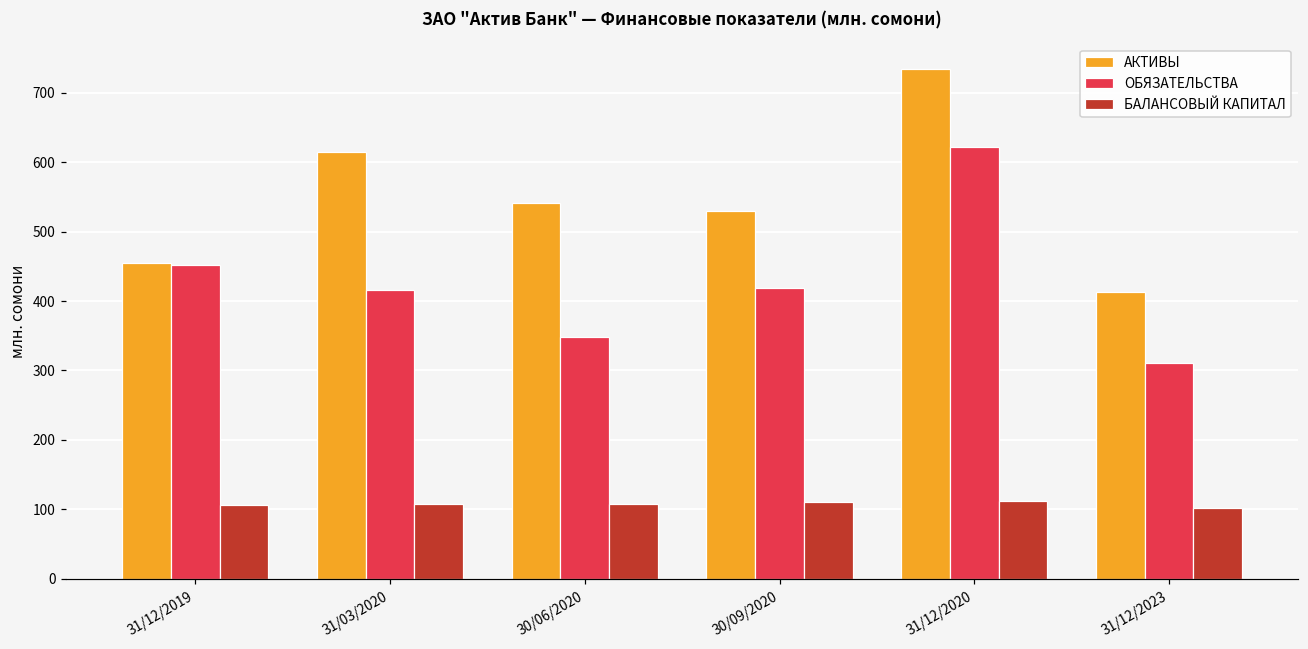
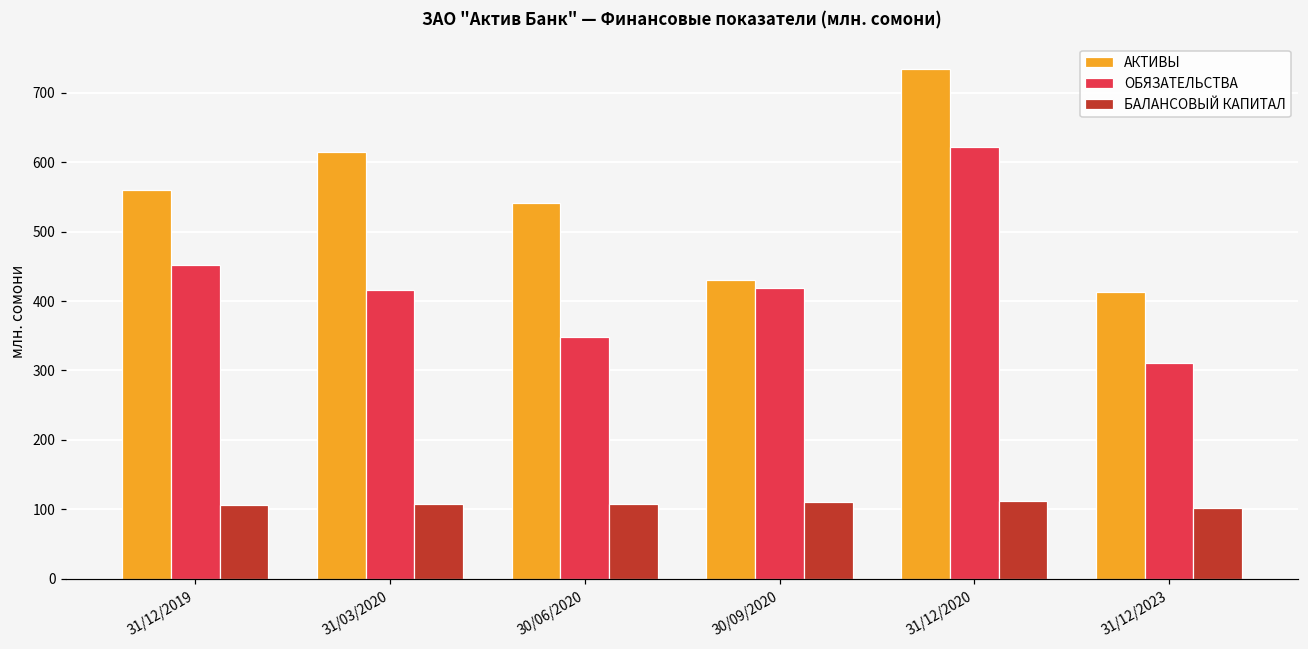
АКТИВЫ, 31/12/2019: 450 -> 560
АКТИВЫ, 30/09/2020: 530 -> 430
